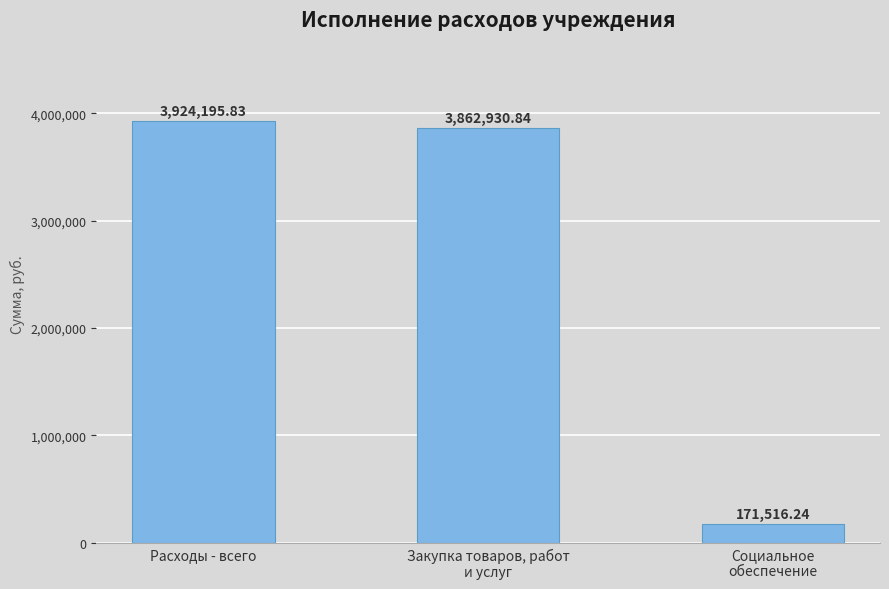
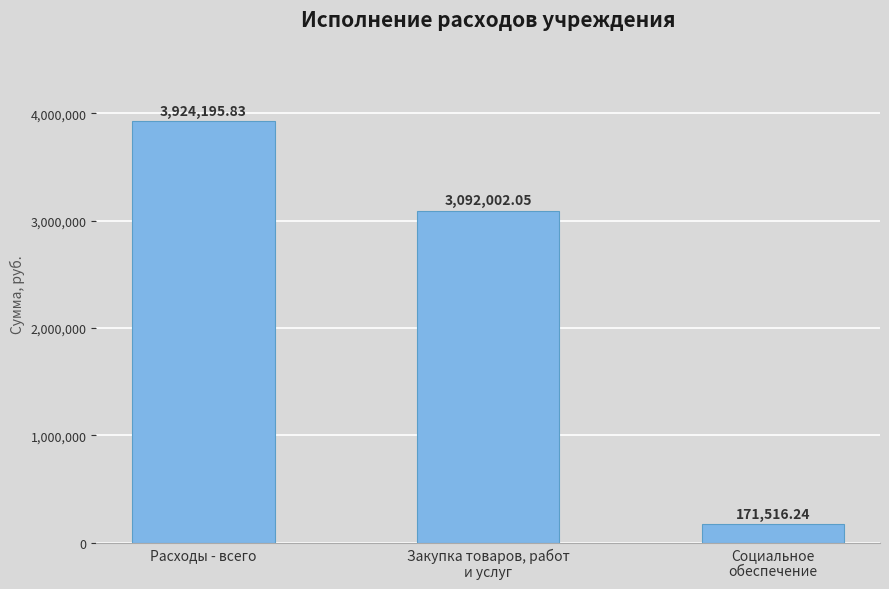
Закупка товаров, работ и услуг: 3,862,930.84 -> 3,092,002.05
